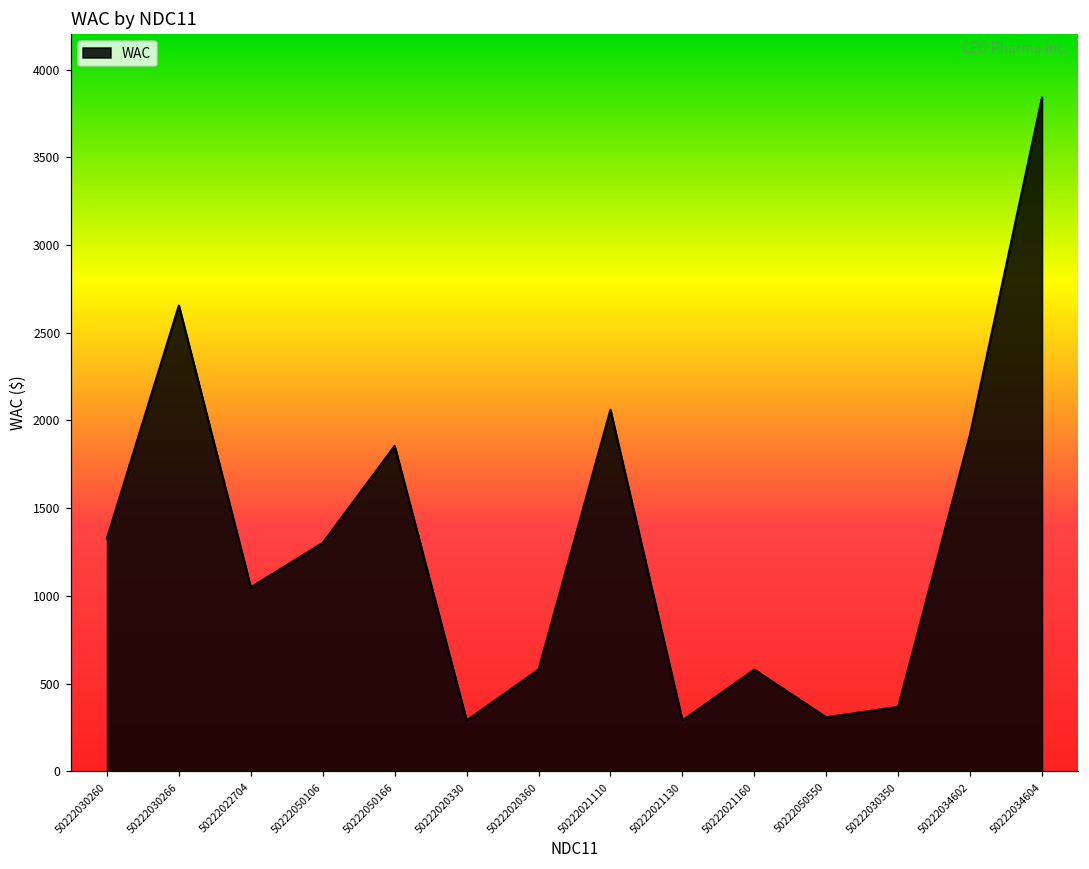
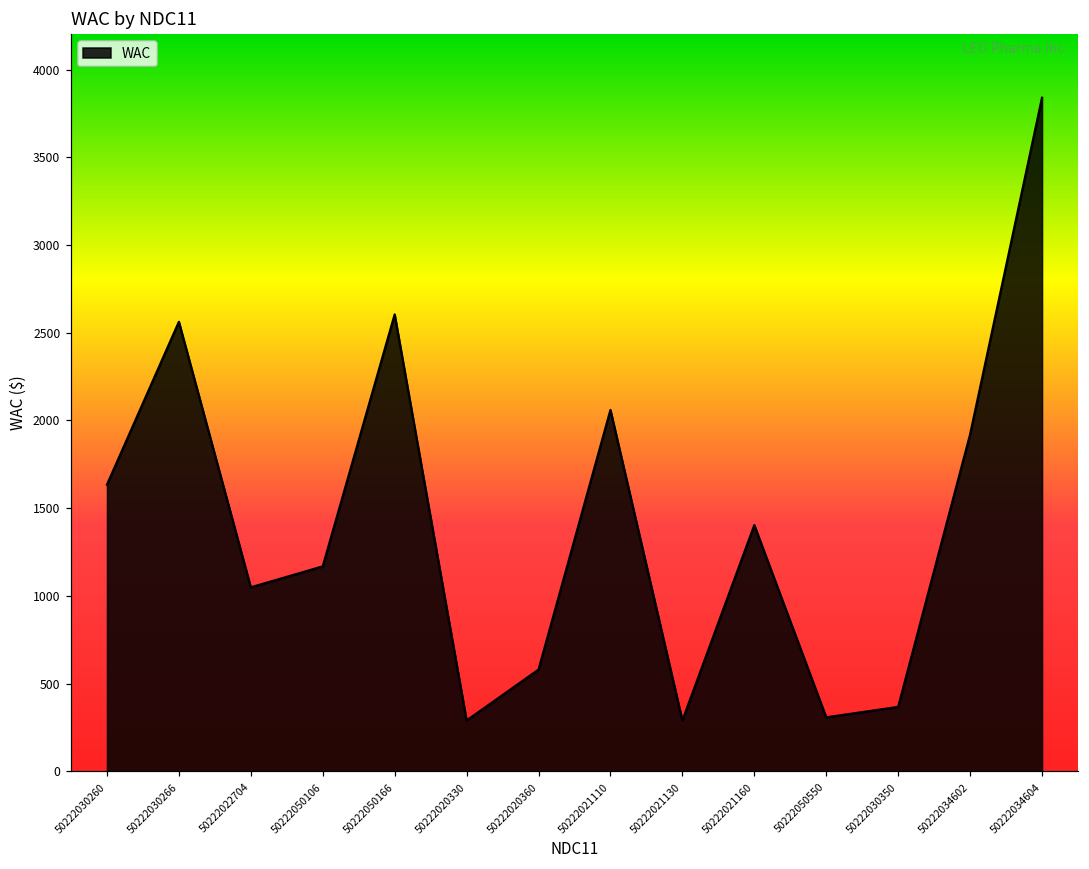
50222030260: 1330 -> 1630
50222030266: 2650 -> 2560
50222050106: 1300 -> 1170
50222050166: 1850 -> 2600
50222021160: 580 -> 1400
